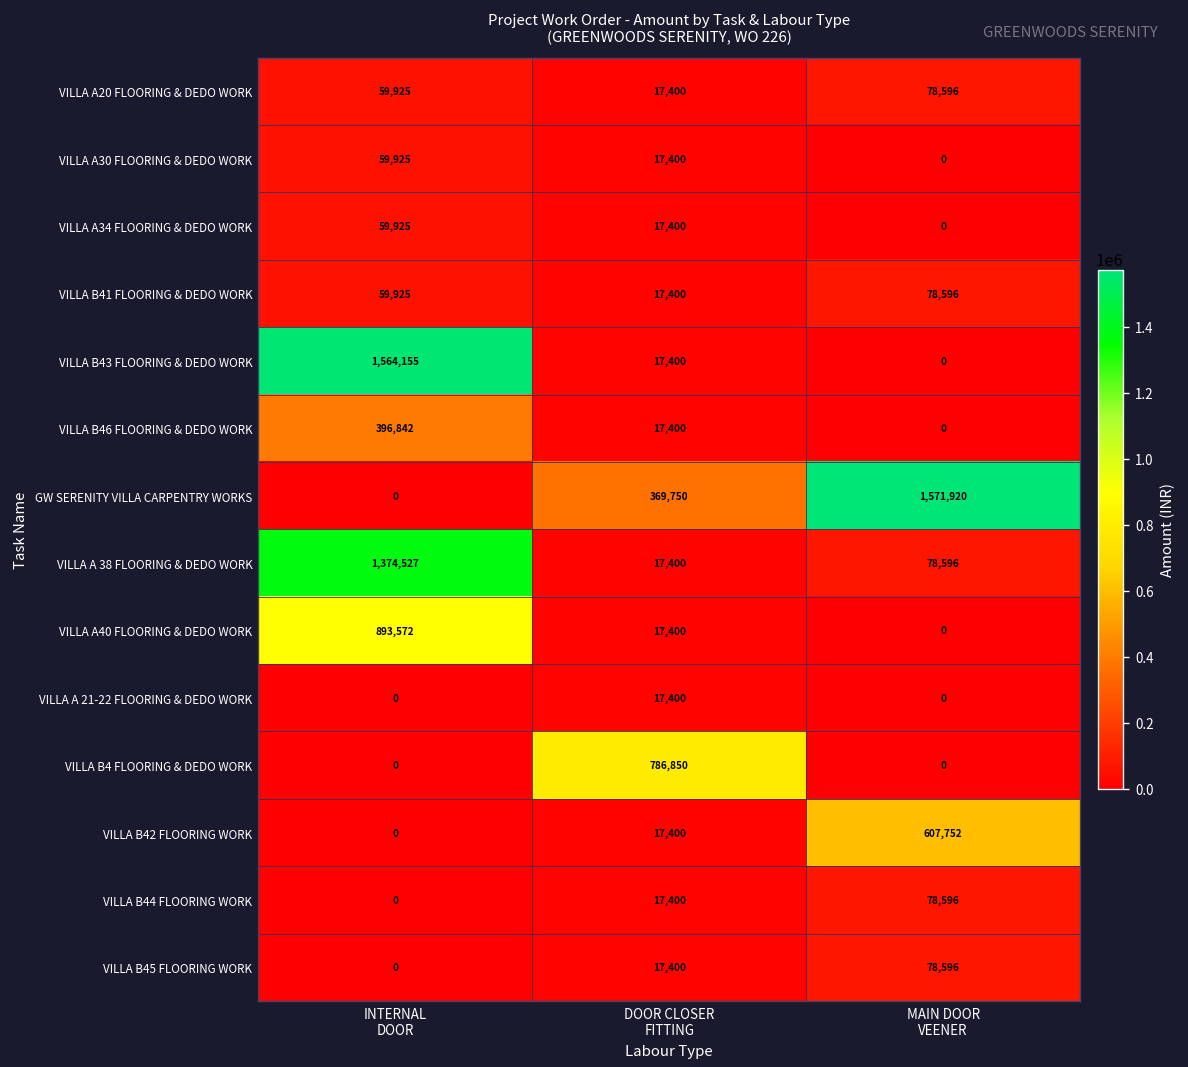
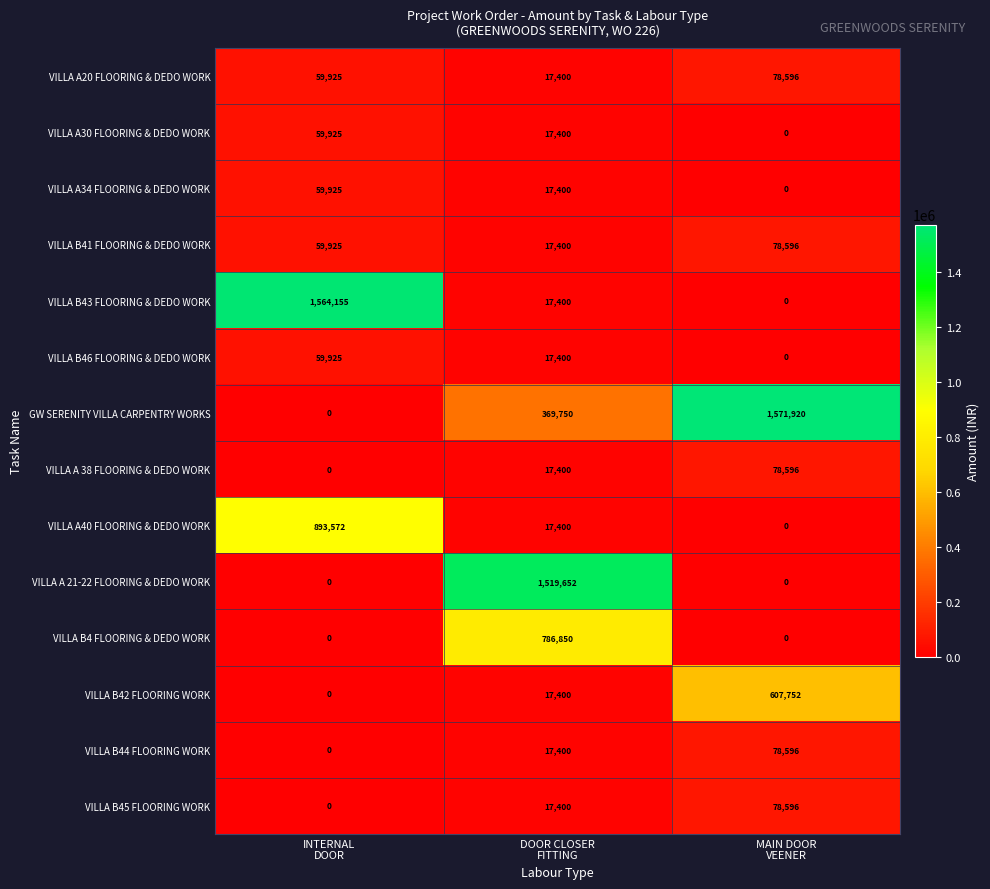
VILLA B46 FLOORING & DEDO WORK, INTERNAL DOOR: 396,842 -> 59,925
VILLA A 38 FLOORING & DEDO WORK, INTERNAL DOOR: 1,374,527 -> 0
VILLA A 21-22 FLOORING & DEDO WORK, DOOR CLOSER FITTING: 17,400 -> 1,519,652
